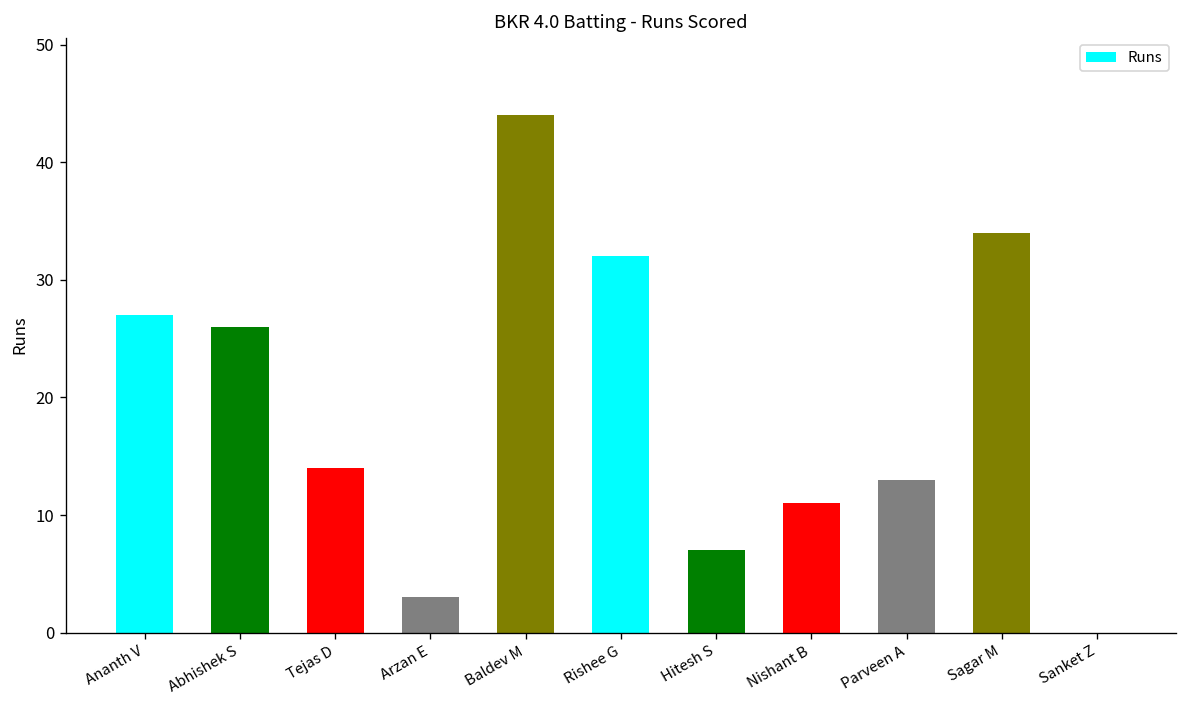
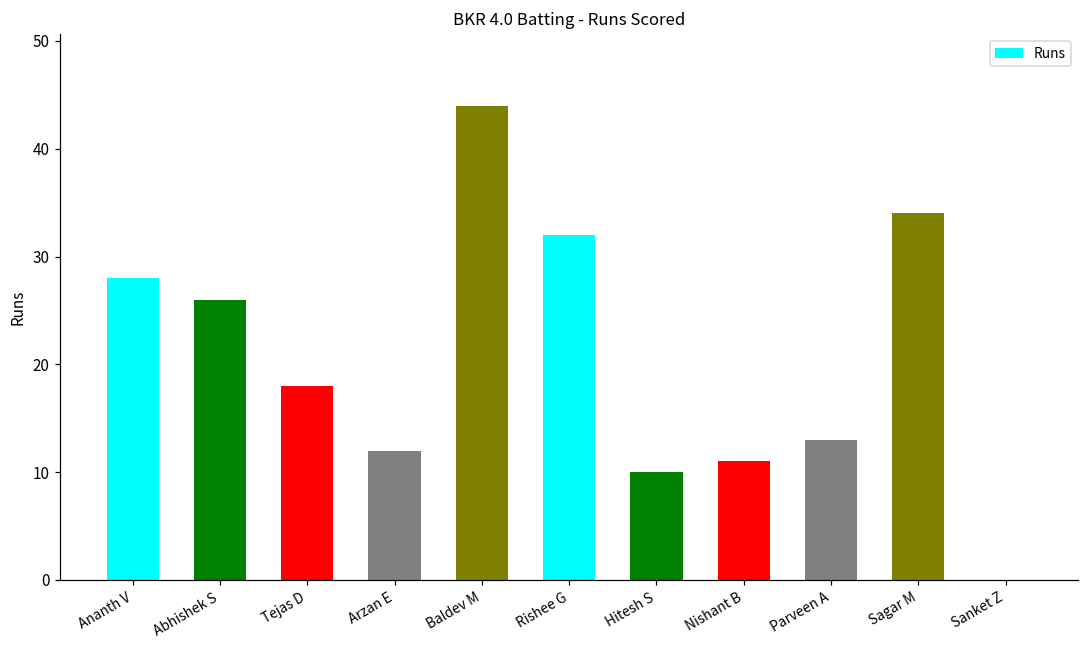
Ananth V: 27 -> 28
Tejas D: 14 -> 18
Arzan E: 3 -> 12
Hitesh S: 7 -> 10
